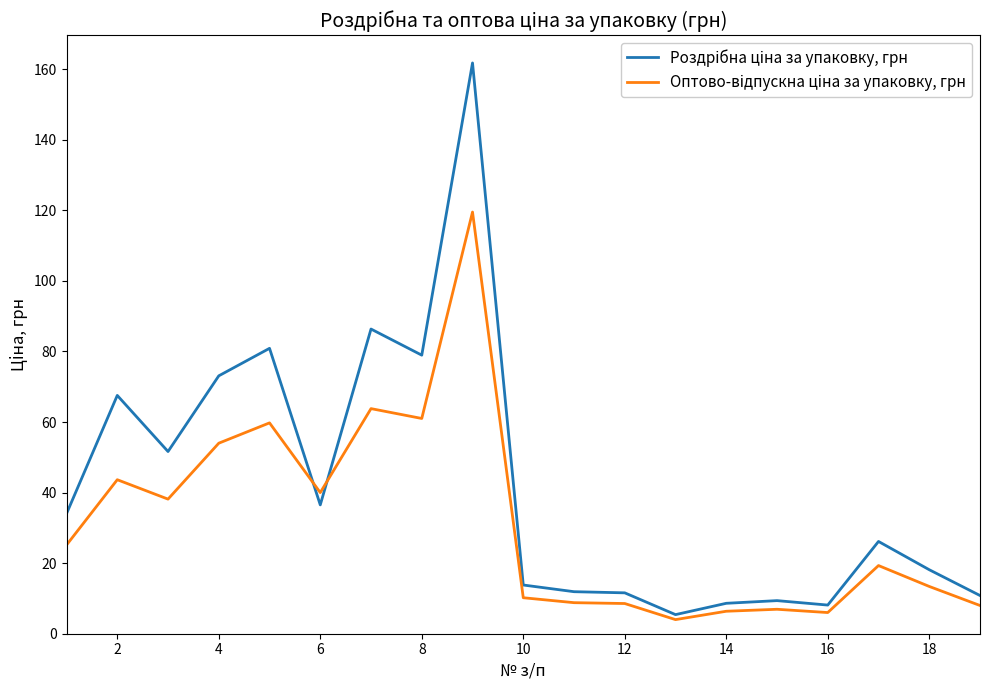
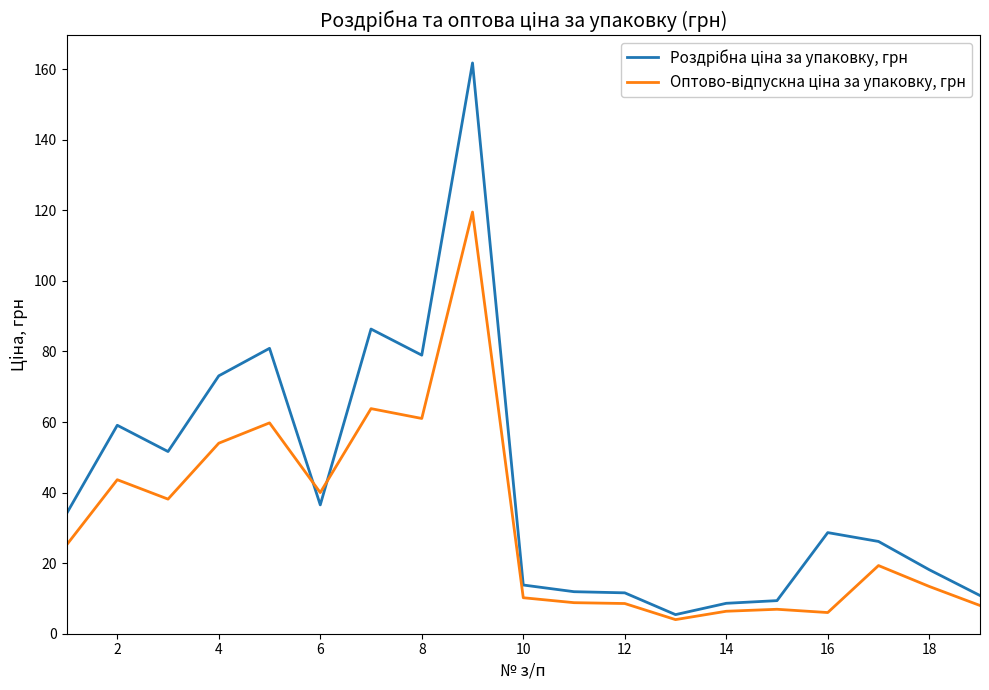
Роздрібна ціна за упаковку, грн, 2: 68 -> 59
Роздрібна ціна за упаковку, грн, 16: 8 -> 29
